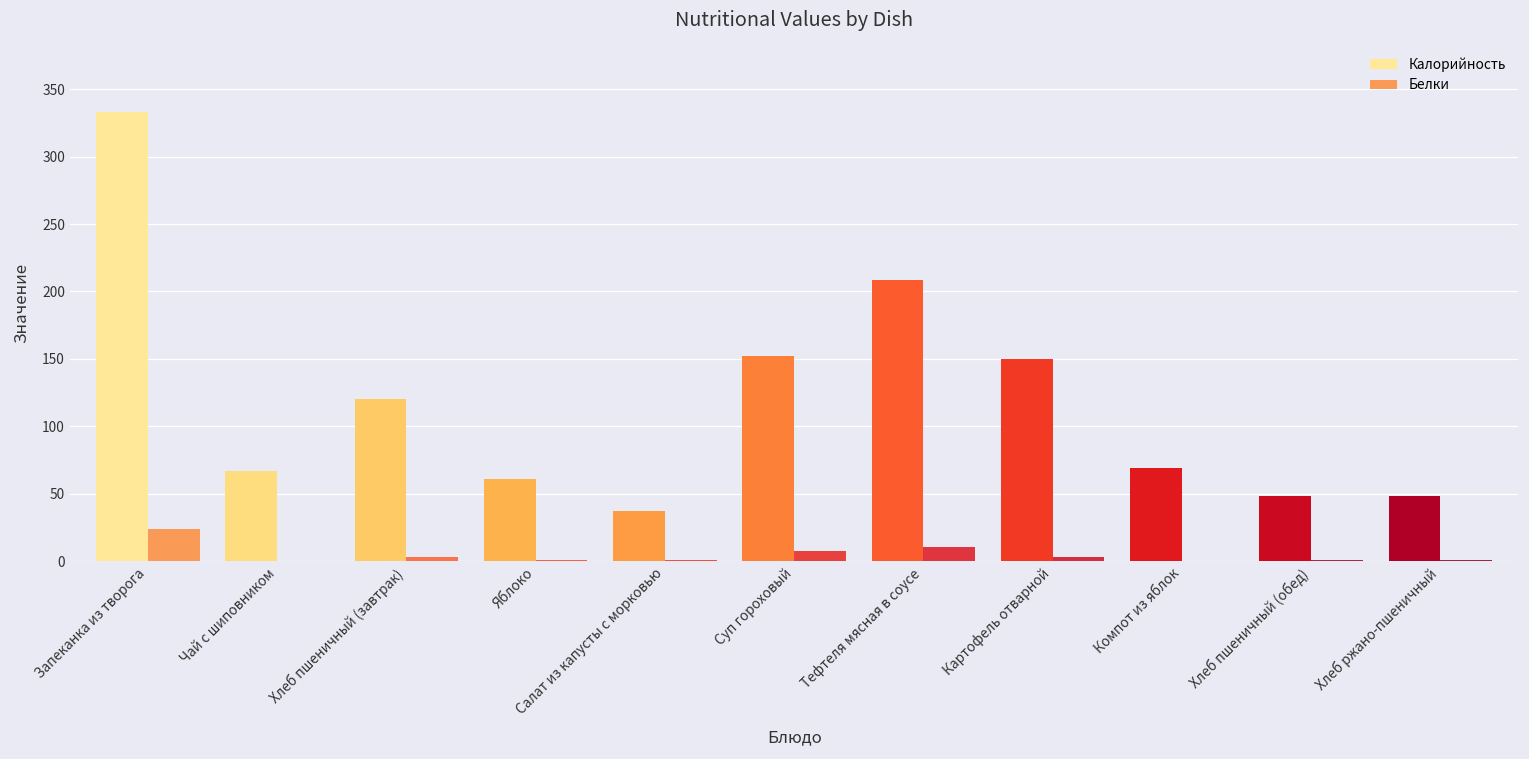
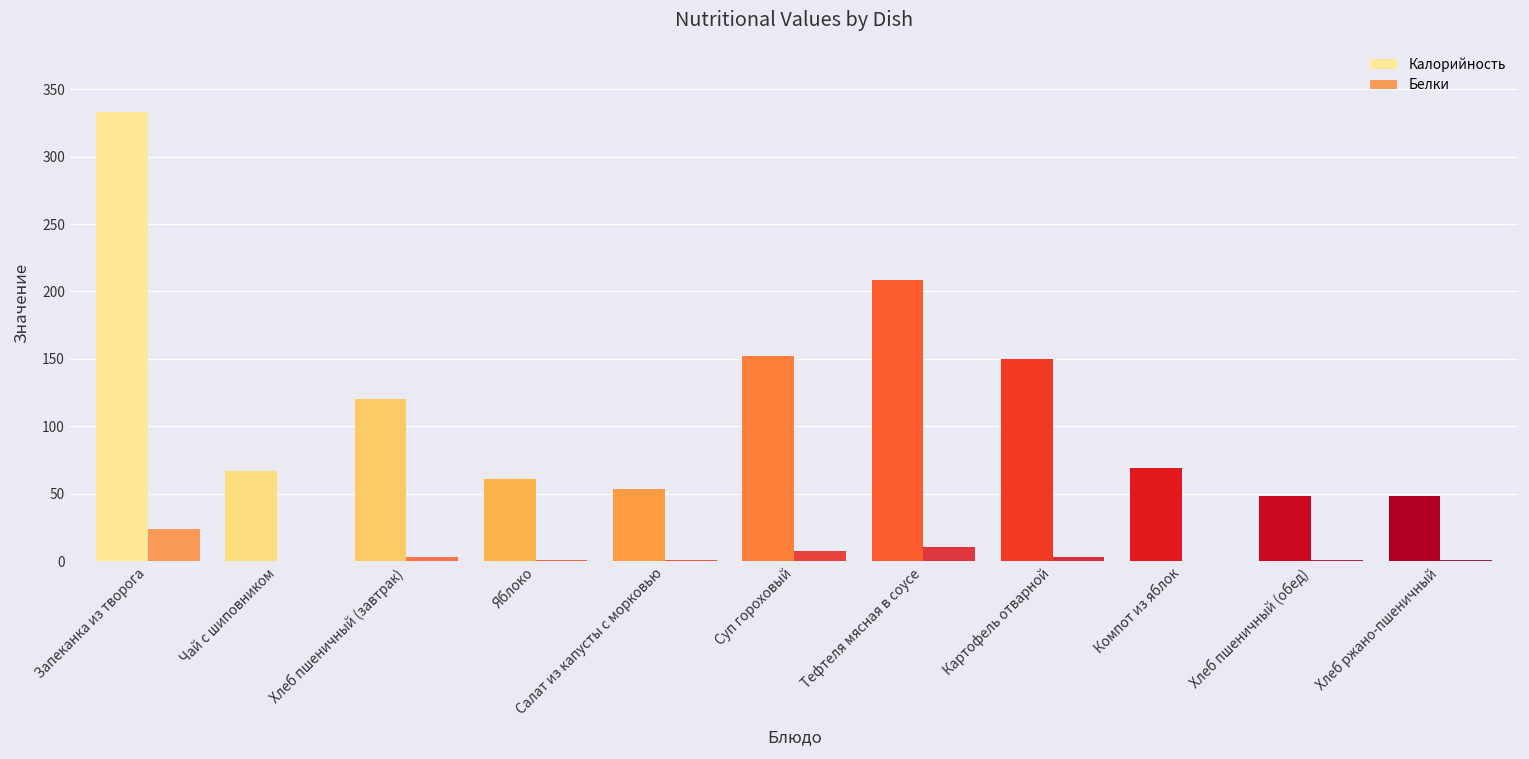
Калорийность, Салат из капусты с морковью: 37 -> 54
